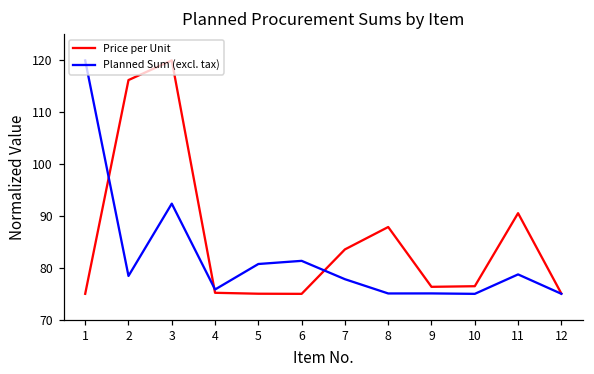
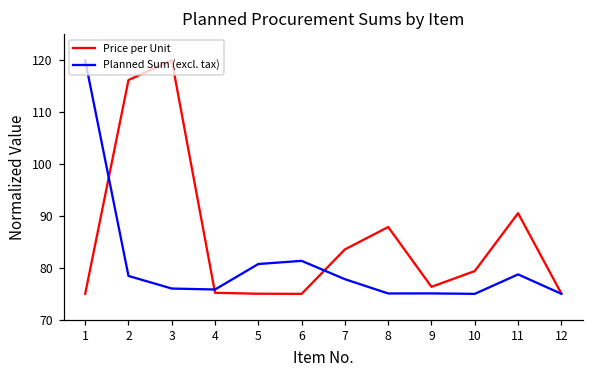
Planned Sum (excl. tax), 3: 92 -> 76
Price per Unit, 10: 76 -> 79
